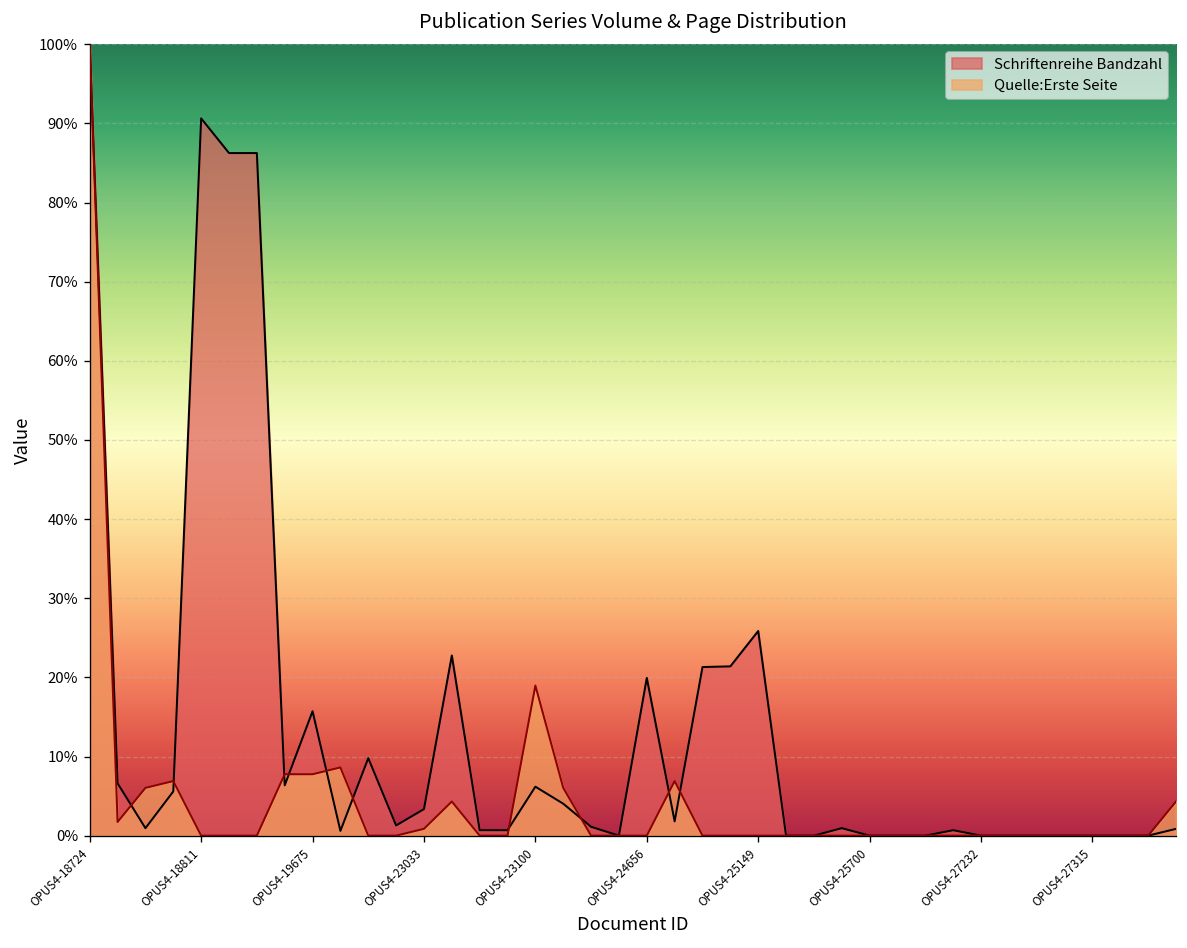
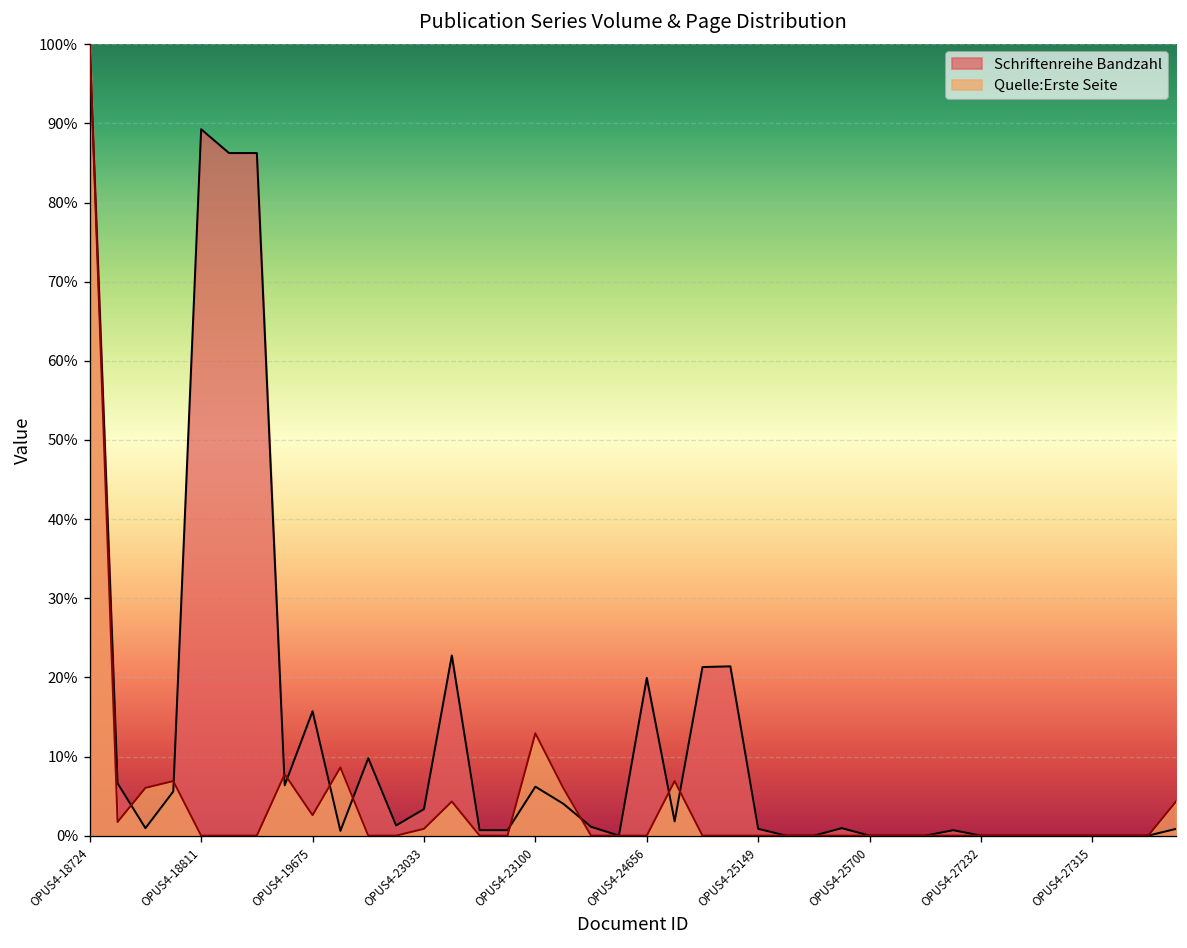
Schriftenreihe Bandzahl, OPUS4-18811: 91% -> 89%
Quelle:Erste Seite, OPUS4-19675: 8% -> 3%
Quelle:Erste Seite, OPUS4-23100: 19% -> 13%
Schriftenreihe Bandzahl, OPUS4-25149: 26% -> 1%
